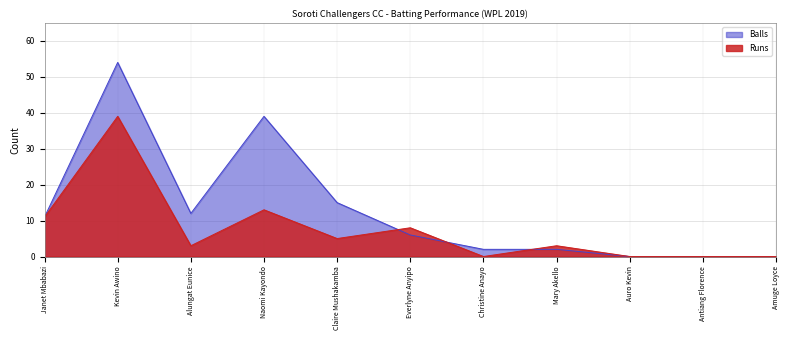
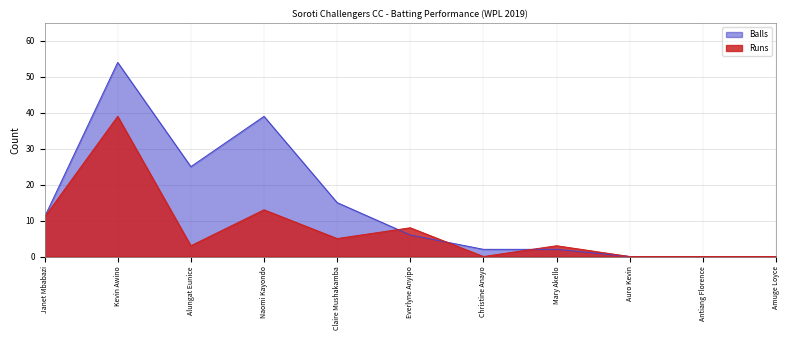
Balls, Alungat Eunice: 12 -> 25
